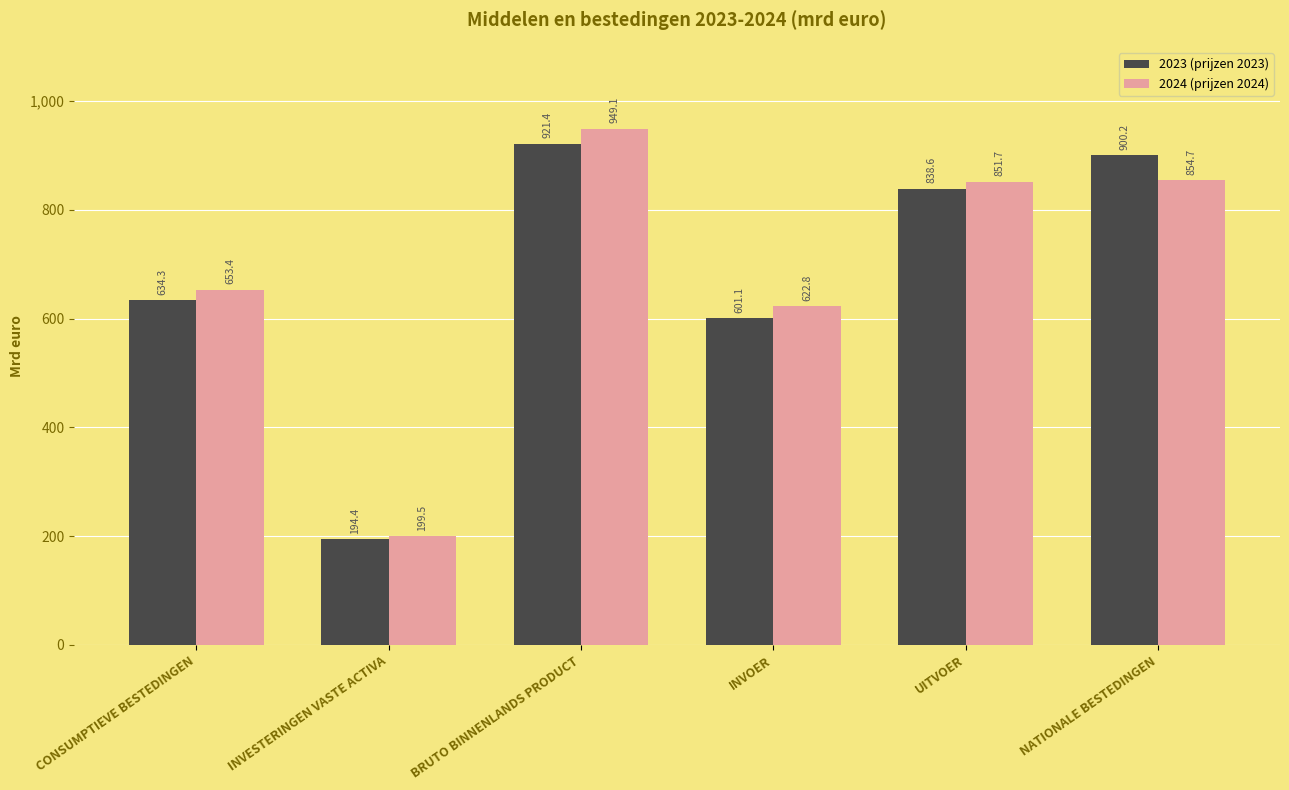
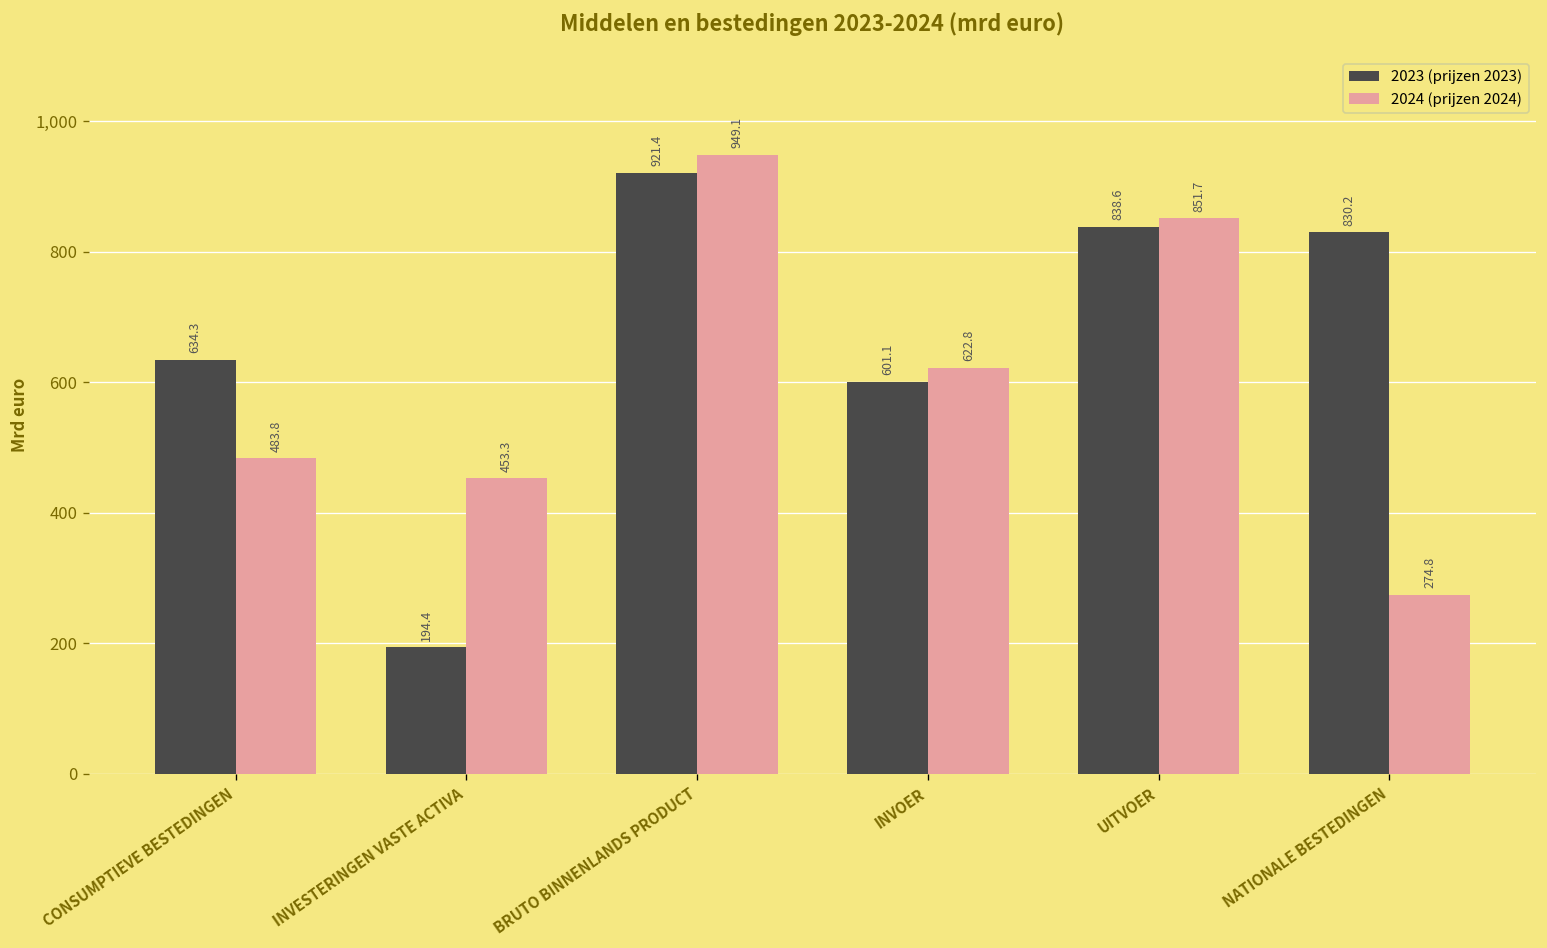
2024 (prijzen 2024), CONSUMPTIEVE BESTEDINGEN: 653.4 -> 483.8
2024 (prijzen 2024), INVESTERINGEN VASTE ACTIVA: 199.5 -> 453.3
2023 (prijzen 2023), NATIONALE BESTEDINGEN: 900.2 -> 830.2
2024 (prijzen 2024), NATIONALE BESTEDINGEN: 854.7 -> 274.8
